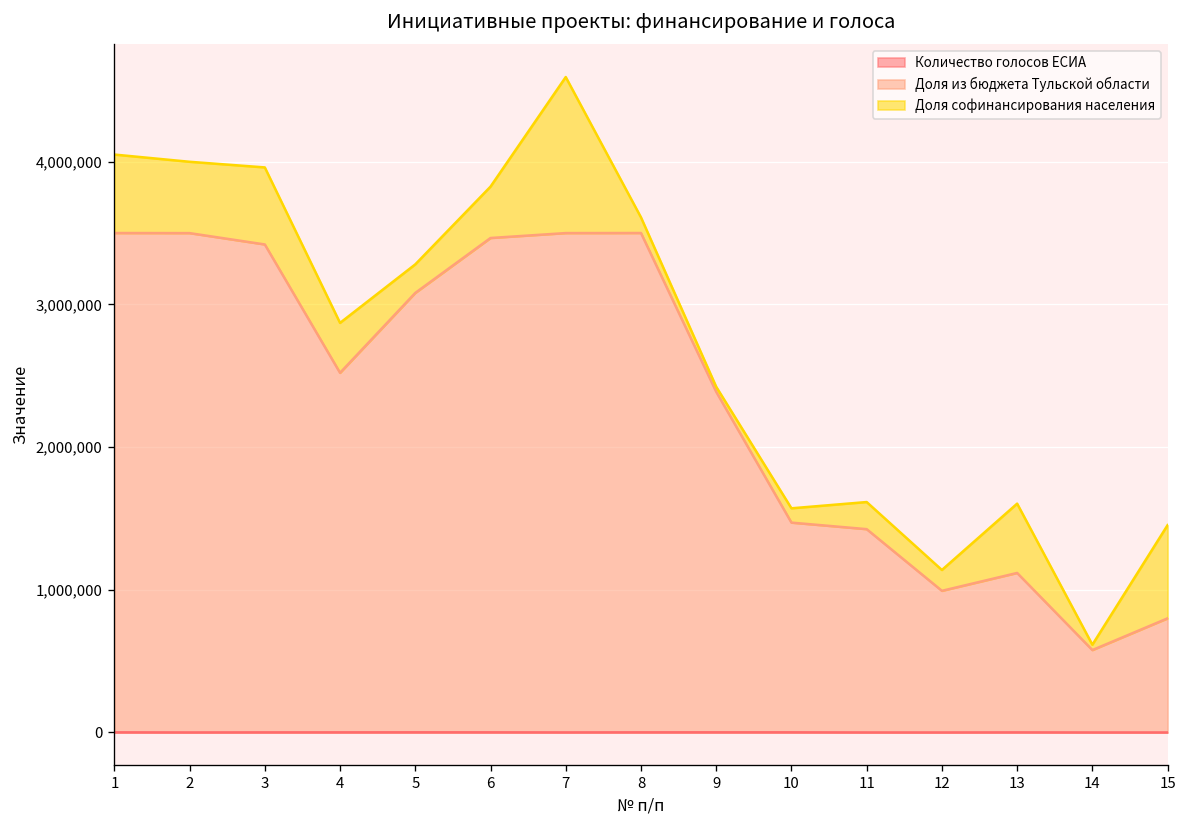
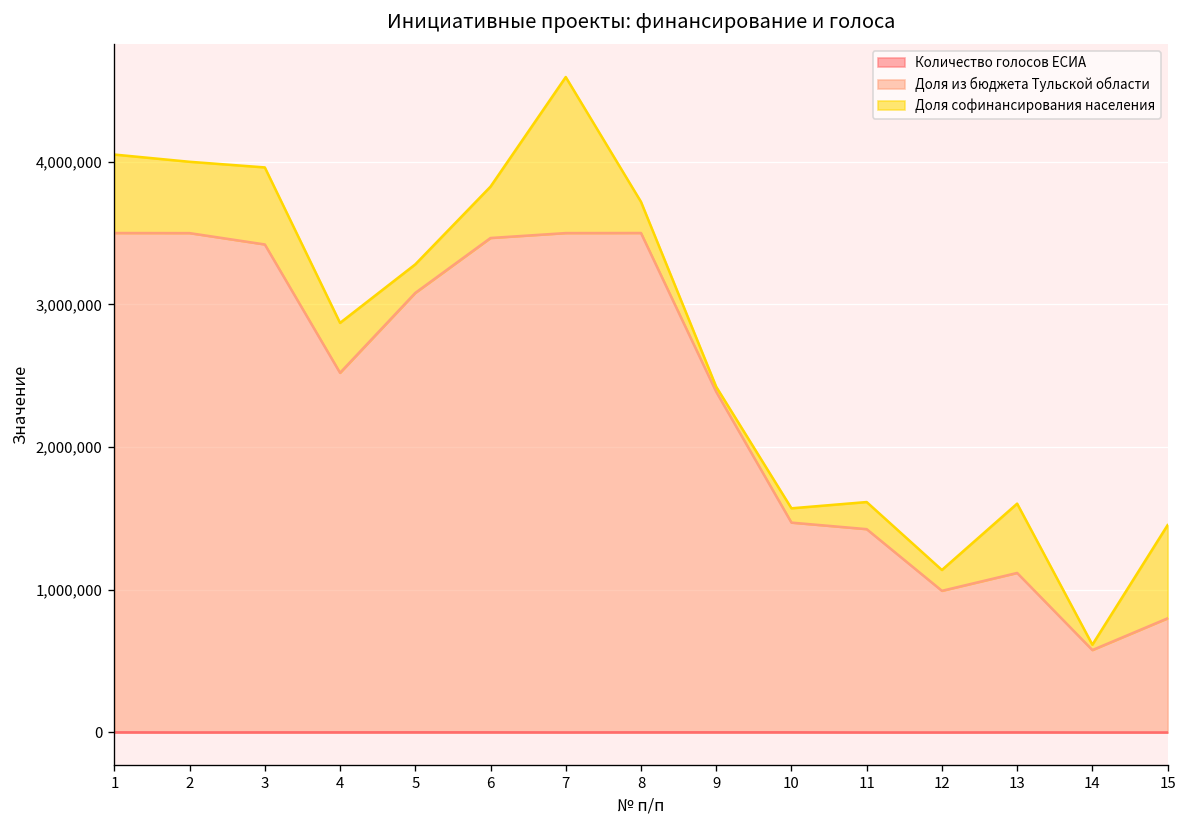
Доля софинансирования населения, 8: 110,000 -> 220,000
